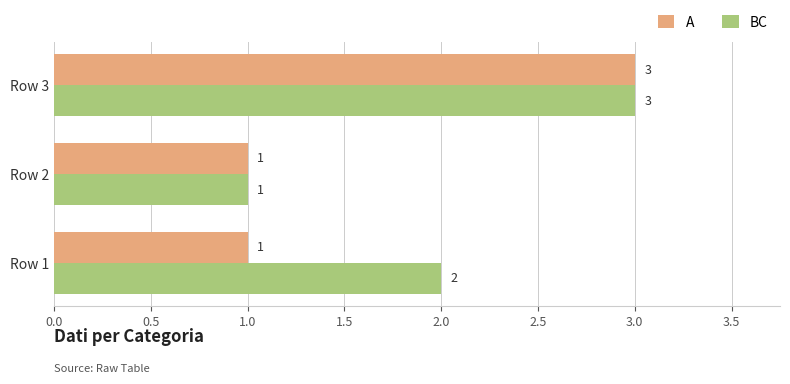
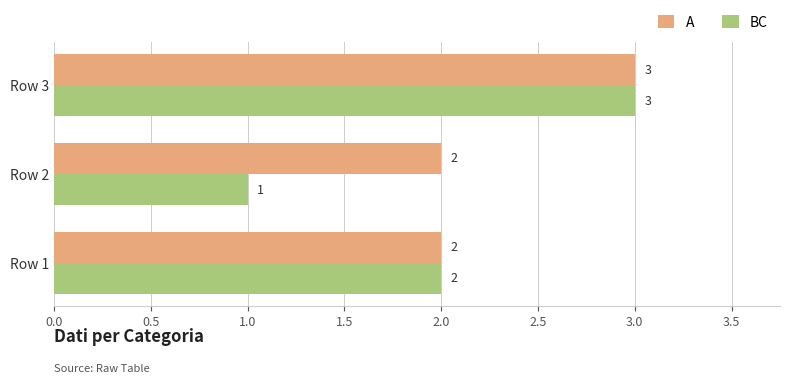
A, Row 2: 1 -> 2
A, Row 1: 1 -> 2
